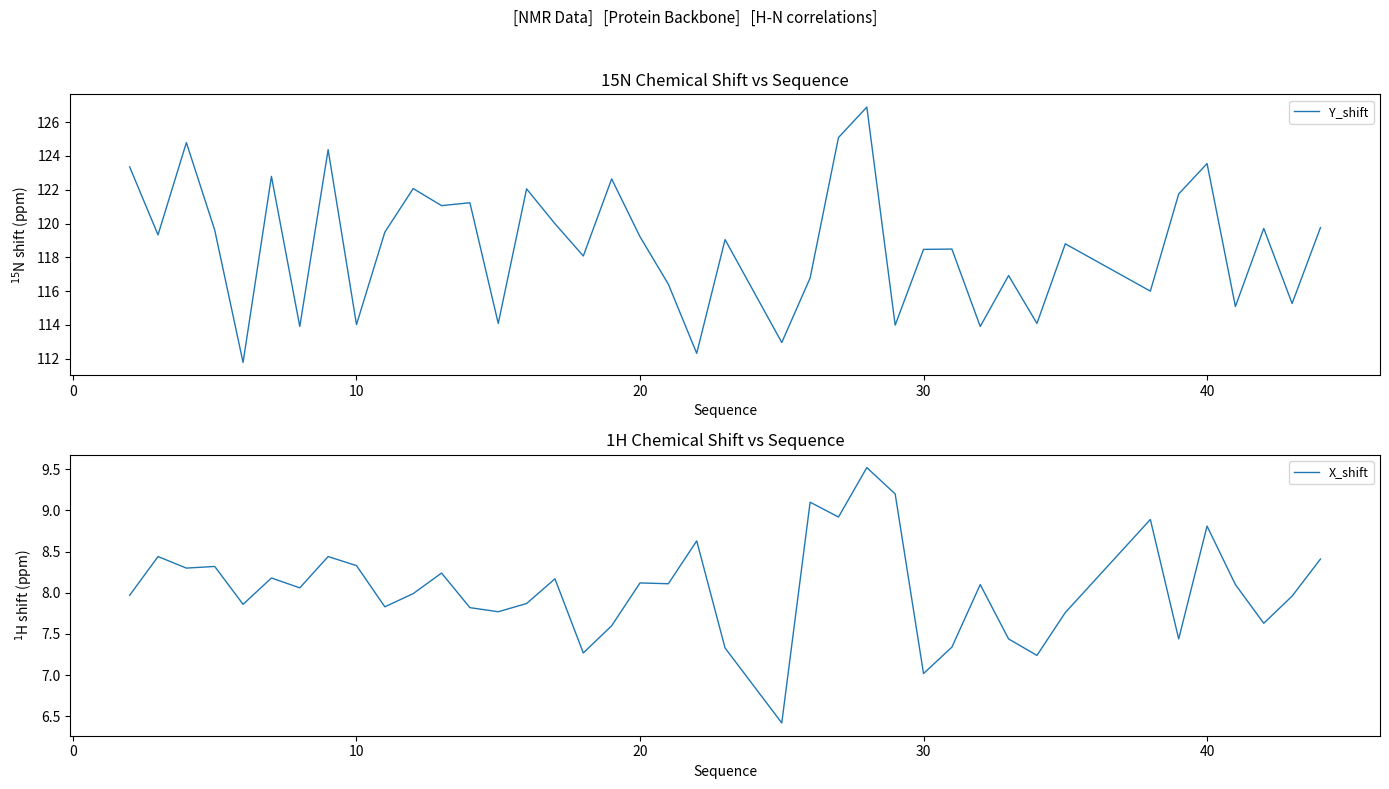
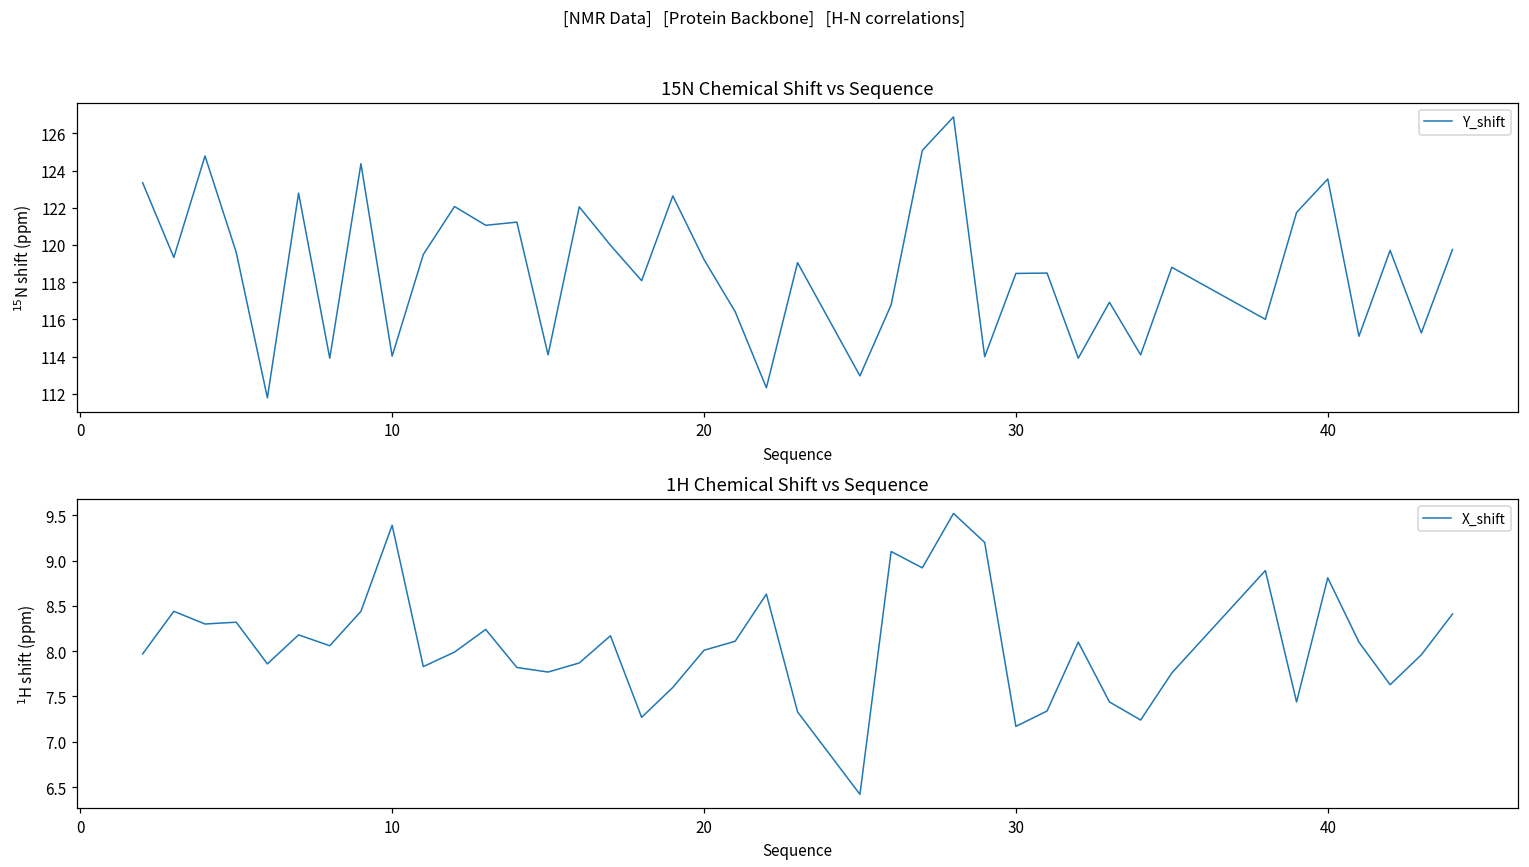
1H Chemical Shift vs Sequence, 10: 8.3 -> 9.4
1H Chemical Shift vs Sequence, 20: 8.1 -> 8.0
1H Chemical Shift vs Sequence, 30: 7.0 -> 7.2
